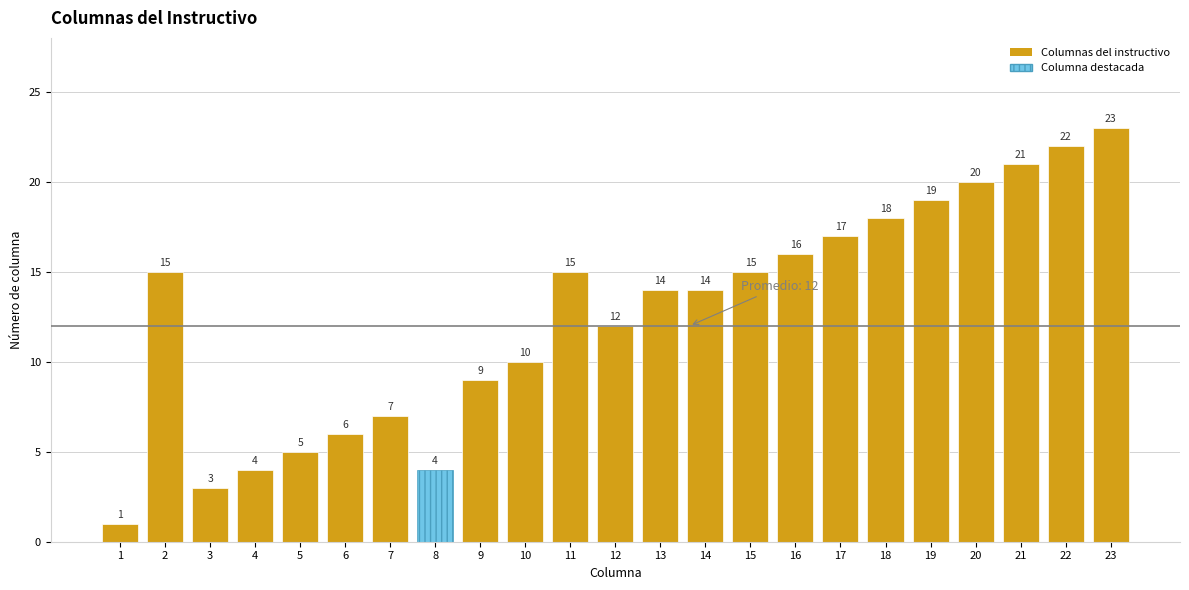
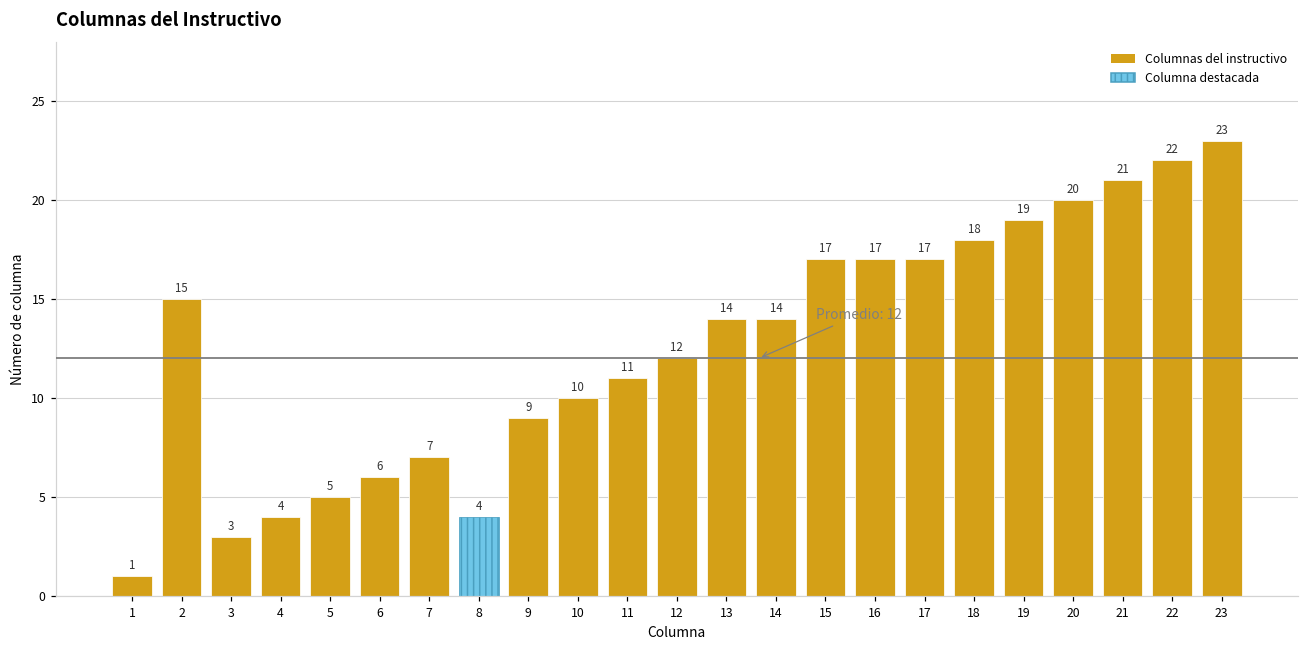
11: 15 -> 11
15: 15 -> 17
16: 16 -> 17
